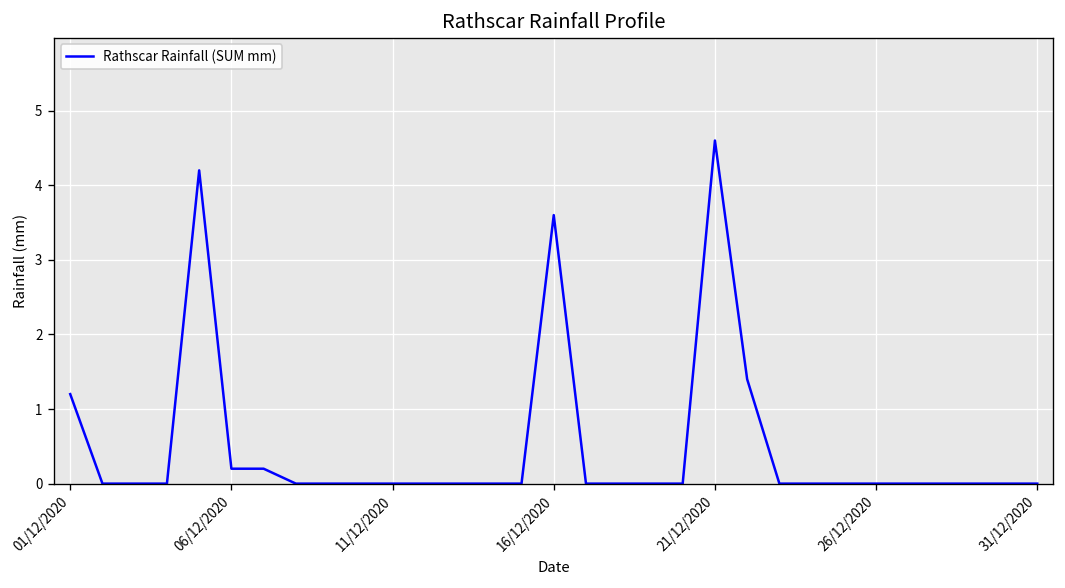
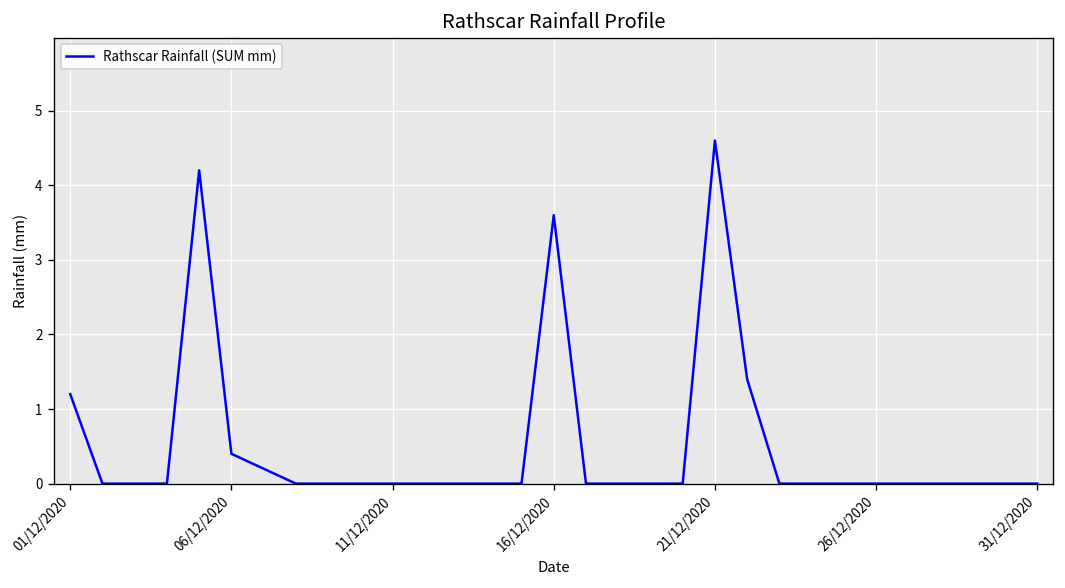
06/12/2020: 0.2 -> 0.4
